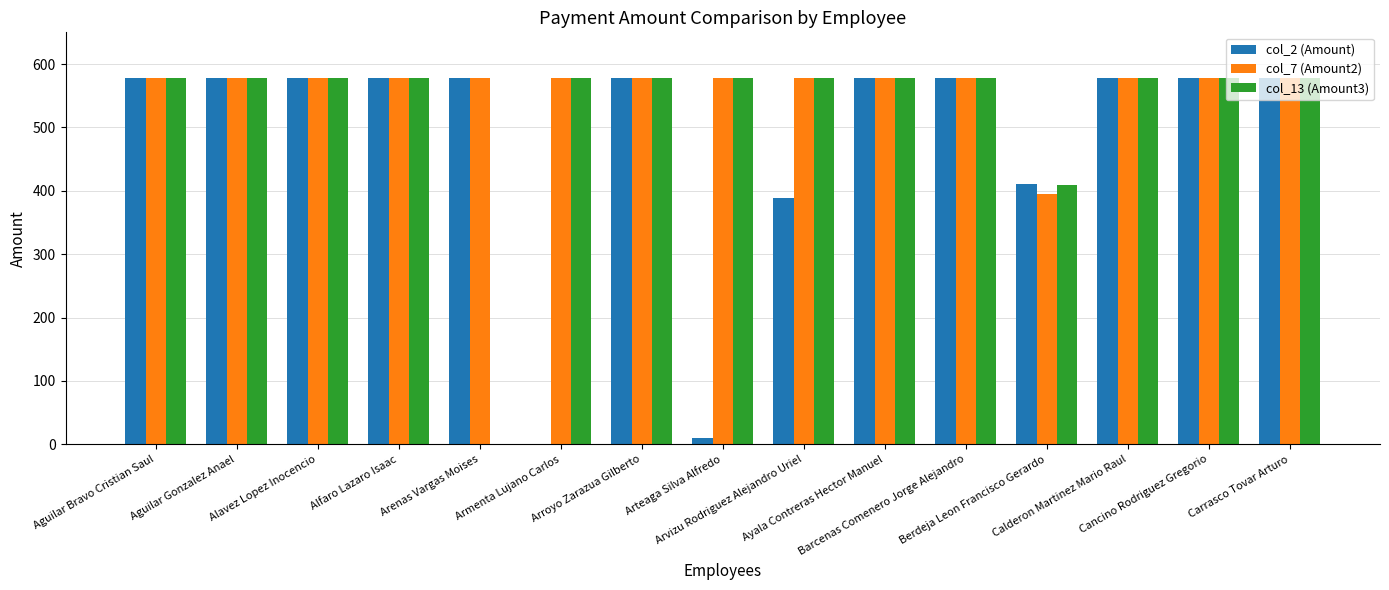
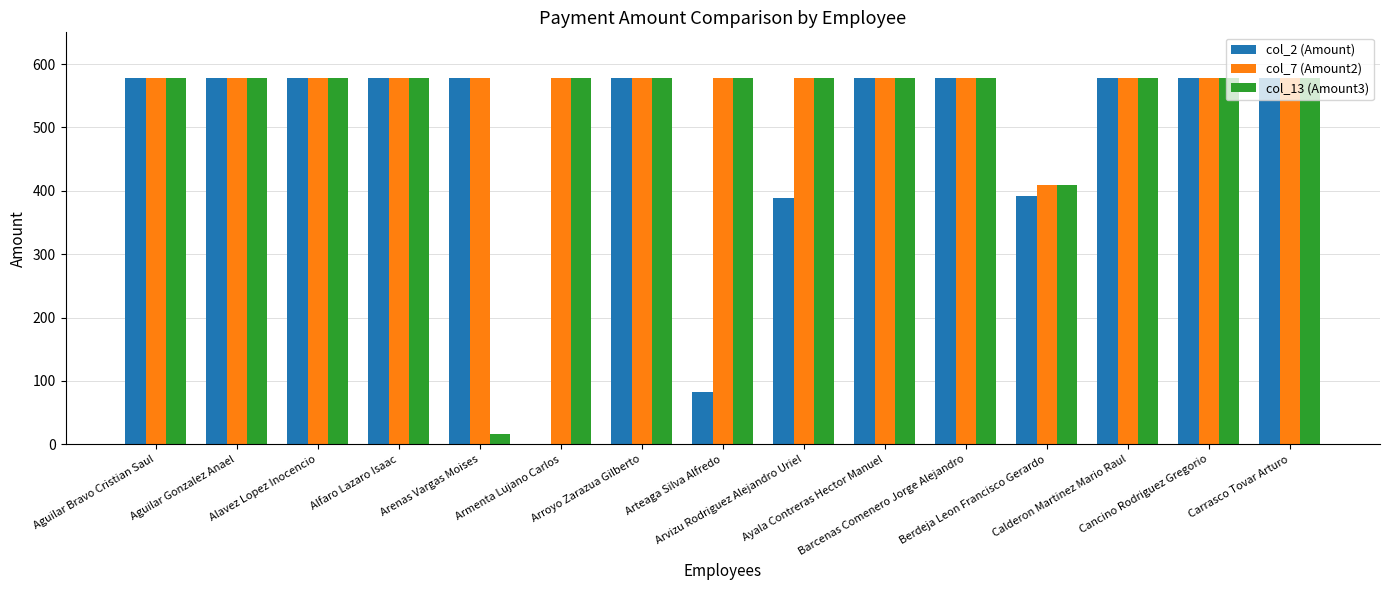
col_13 (Amount3), Arenas Vargas Moises: 0 -> 20
col_2 (Amount), Arteaga Silva Alfredo: 10 -> 80
col_2 (Amount), Berdeja Leon Francisco Gerardo: 410 -> 390
col_7 (Amount2), Berdeja Leon Francisco Gerardo: 400 -> 410
